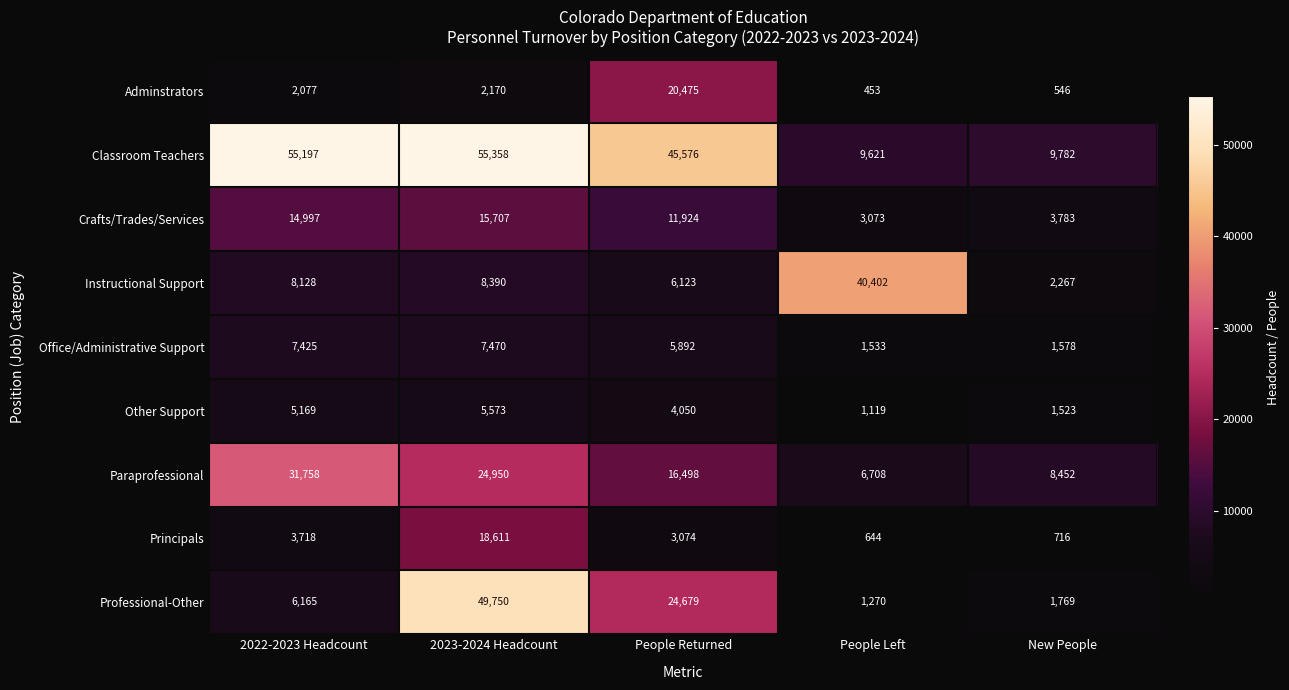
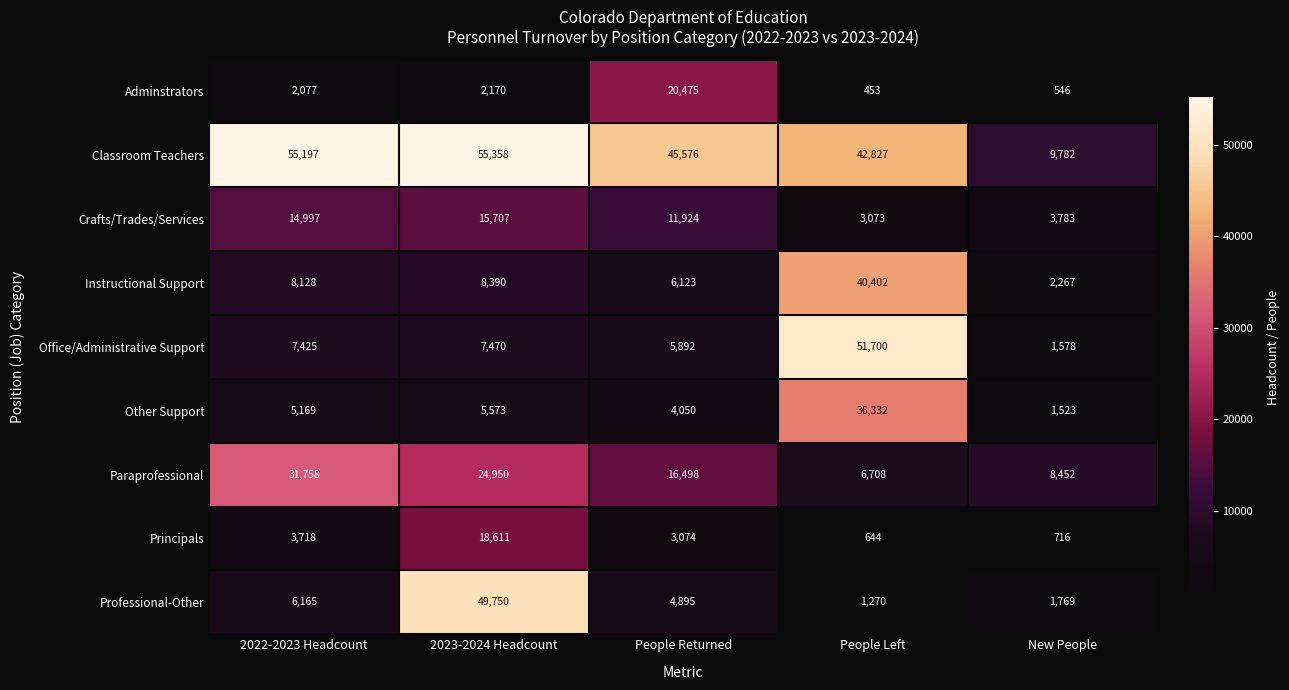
Classroom Teachers, People Left: 9,621 -> 42,827
Office/Administrative Support, People Left: 1,533 -> 51,700
Other Support, People Left: 1,119 -> 36,332
Professional-Other, People Returned: 24,679 -> 4,895
